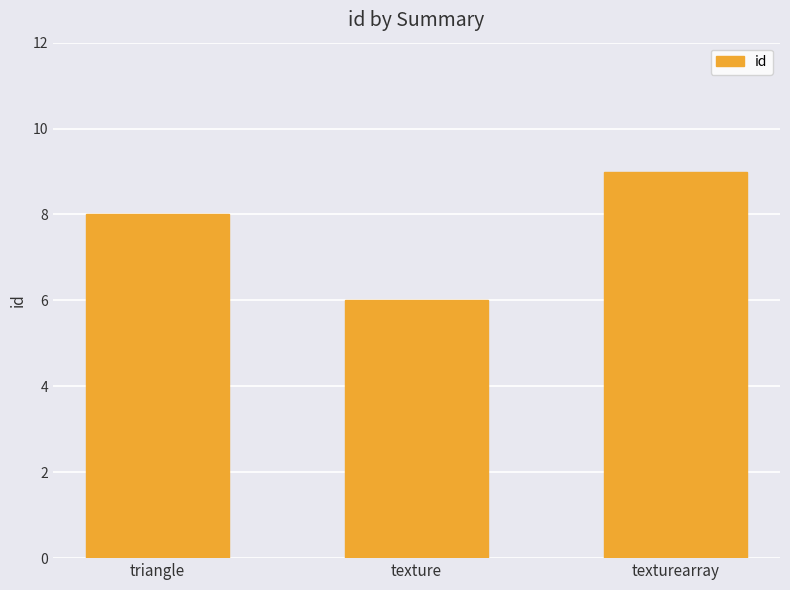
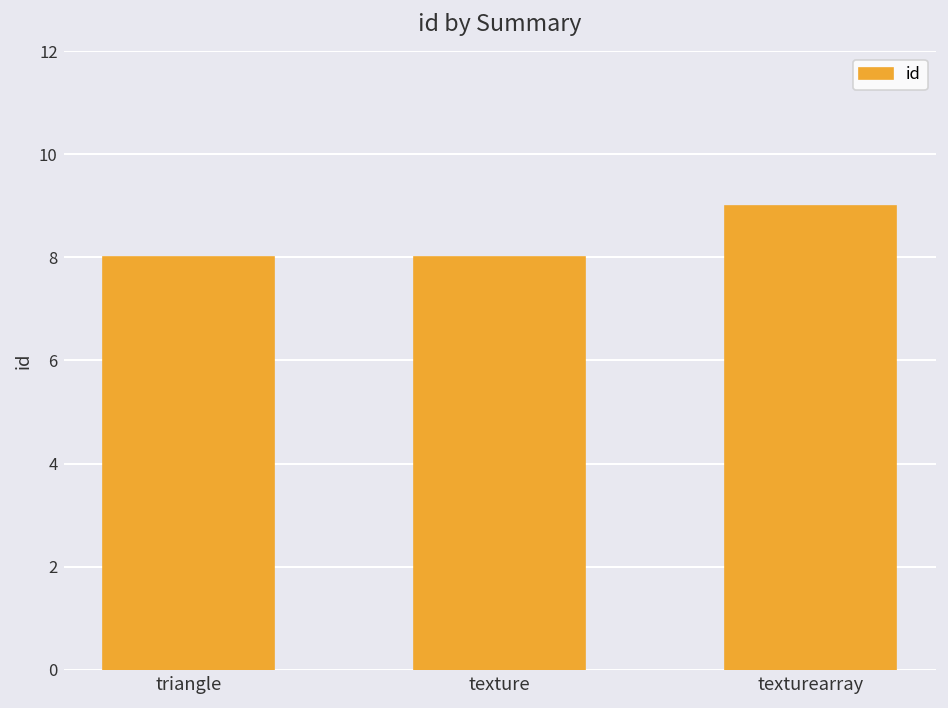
texture: 6 -> 8
